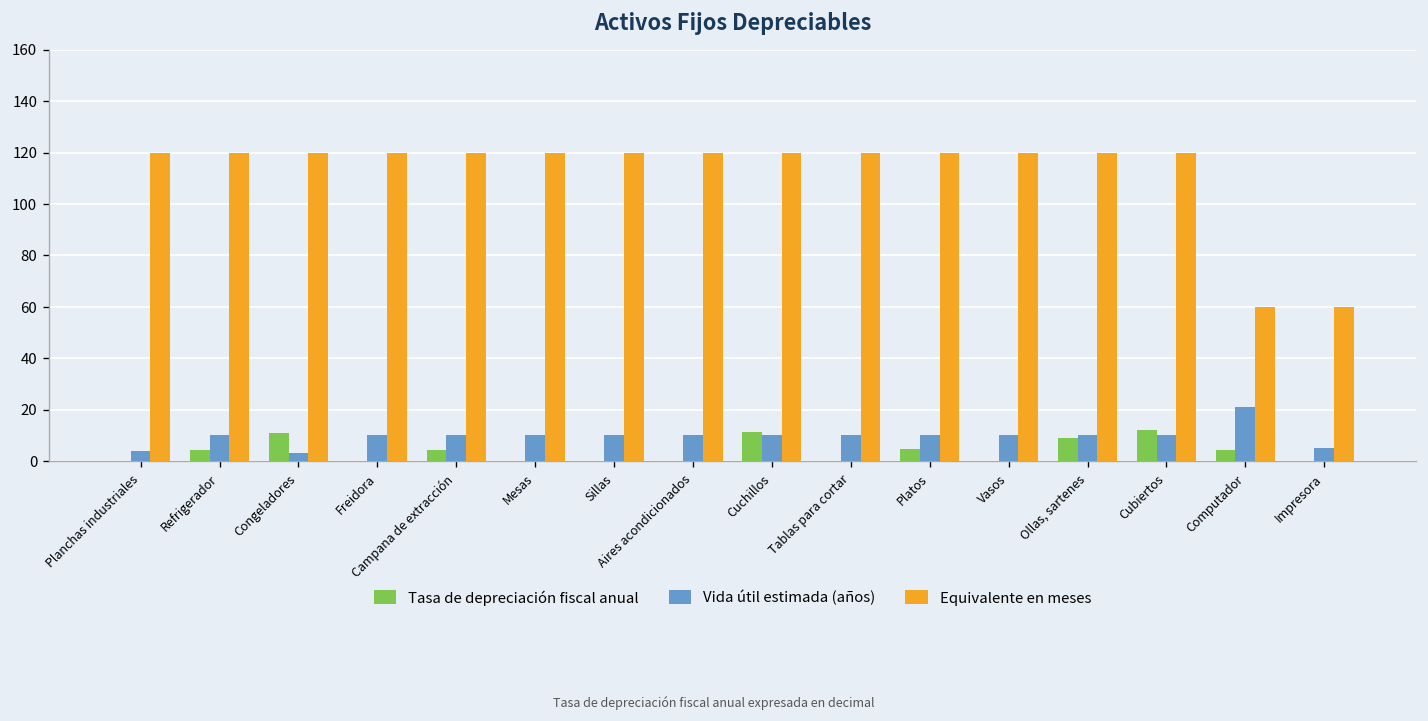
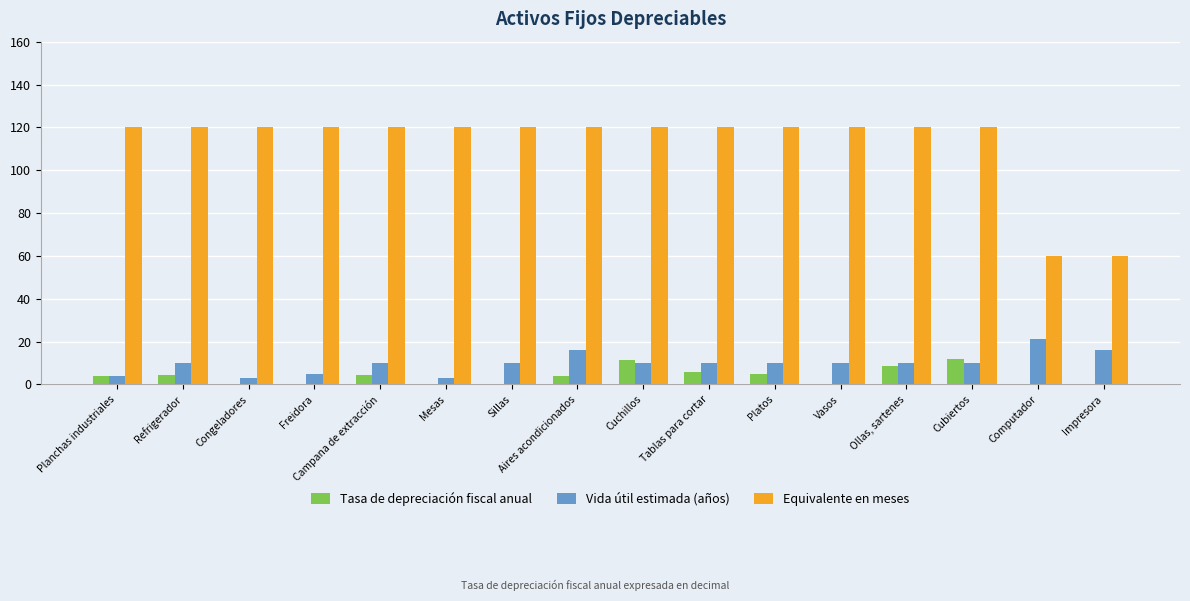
Tasa de depreciación fiscal anual, Planchas industriales: 0 -> 4
Tasa de depreciación fiscal anual, Congeladores: 11 -> 0
Vida útil estimada (años), Freidora: 10 -> 5
Vida útil estimada (años), Mesas: 10 -> 3
Tasa de depreciación fiscal anual, Aires acondicionados: 0 -> 4
Vida útil estimada (años), Aires acondicionados: 10 -> 16
Tasa de depreciación fiscal anual, Tablas para cortar: 0 -> 6
Tasa de depreciación fiscal anual, Computador: 4 -> 0
Vida útil estimada (años), Impresora: 5 -> 16
